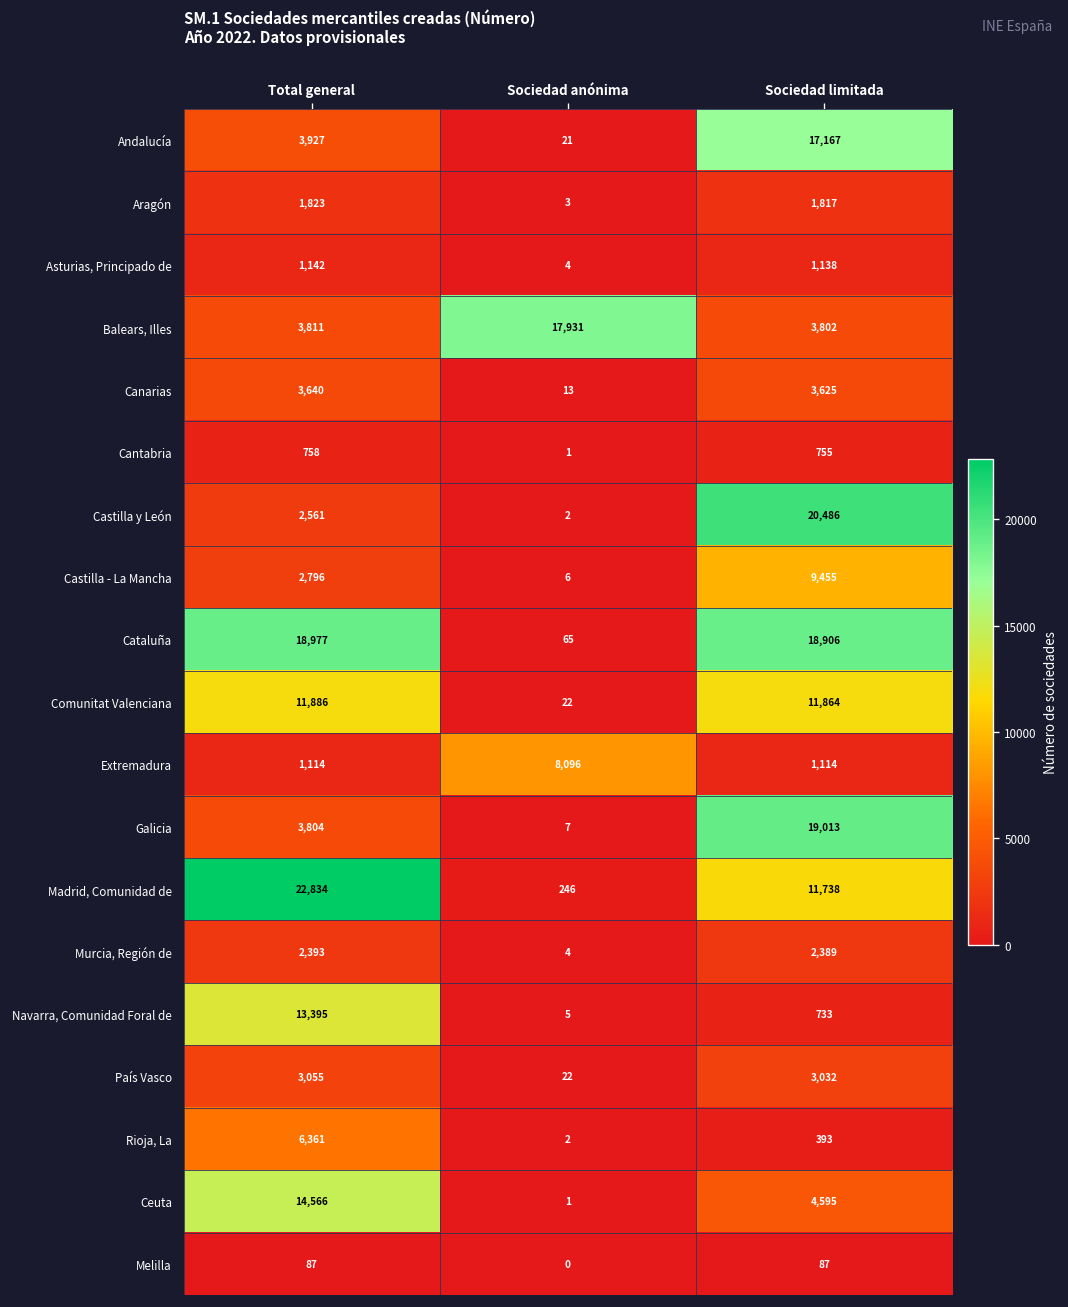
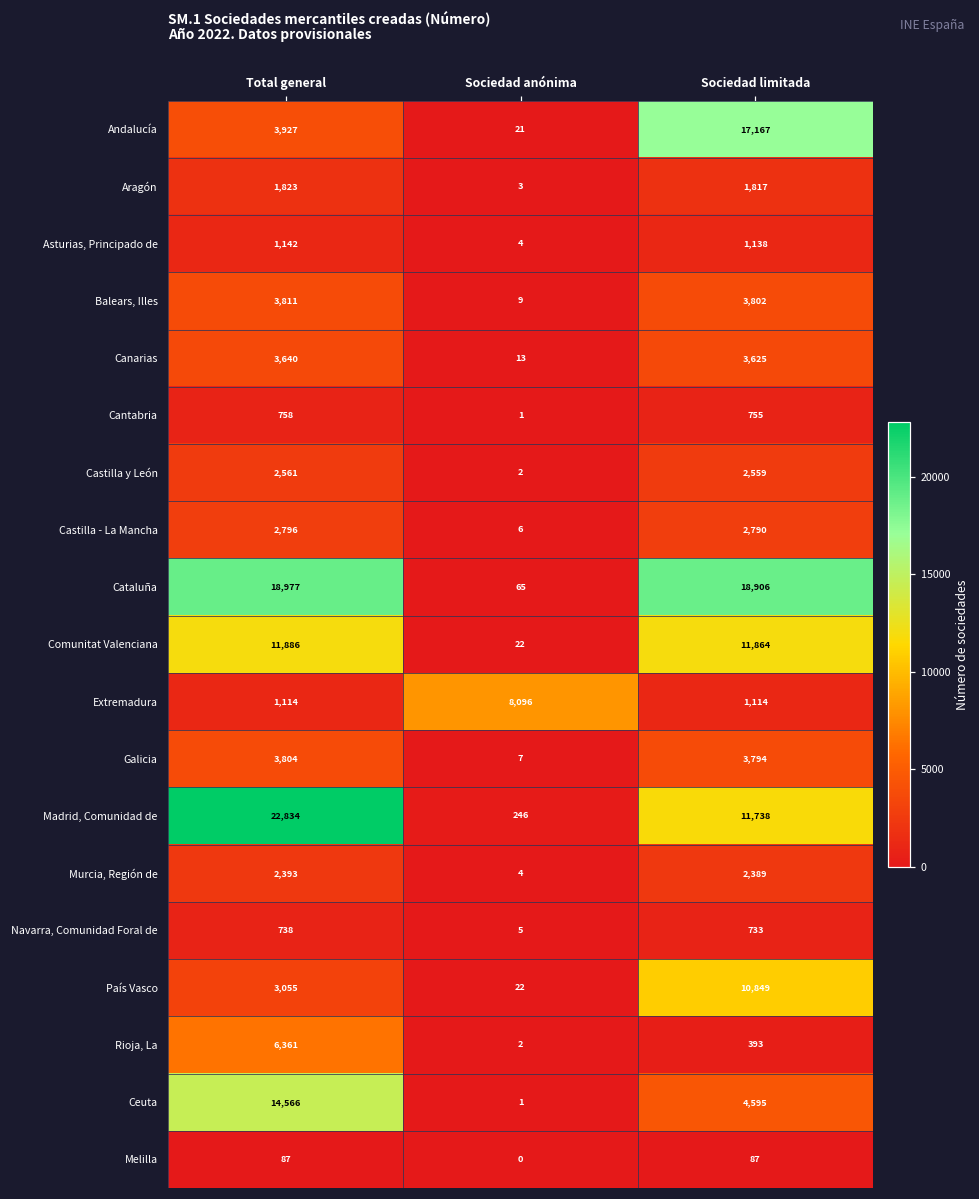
Balears, Illes, Sociedad anónima: 17,931 -> 9
Castilla y León, Sociedad limitada: 20,486 -> 2,559
Castilla - La Mancha, Sociedad limitada: 9,455 -> 2,790
Galicia, Sociedad limitada: 19,013 -> 3,794
Navarra, Comunidad Foral de, Total general: 13,395 -> 738
País Vasco, Sociedad limitada: 3,032 -> 10,849
